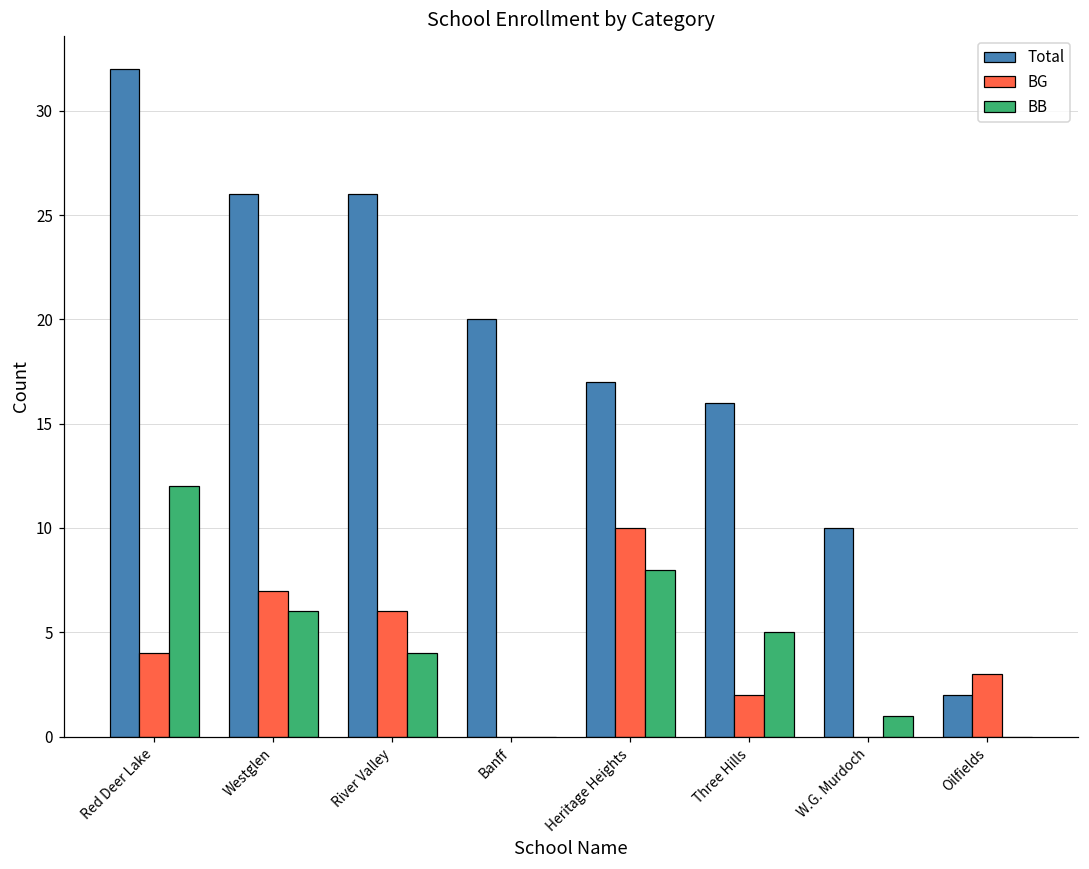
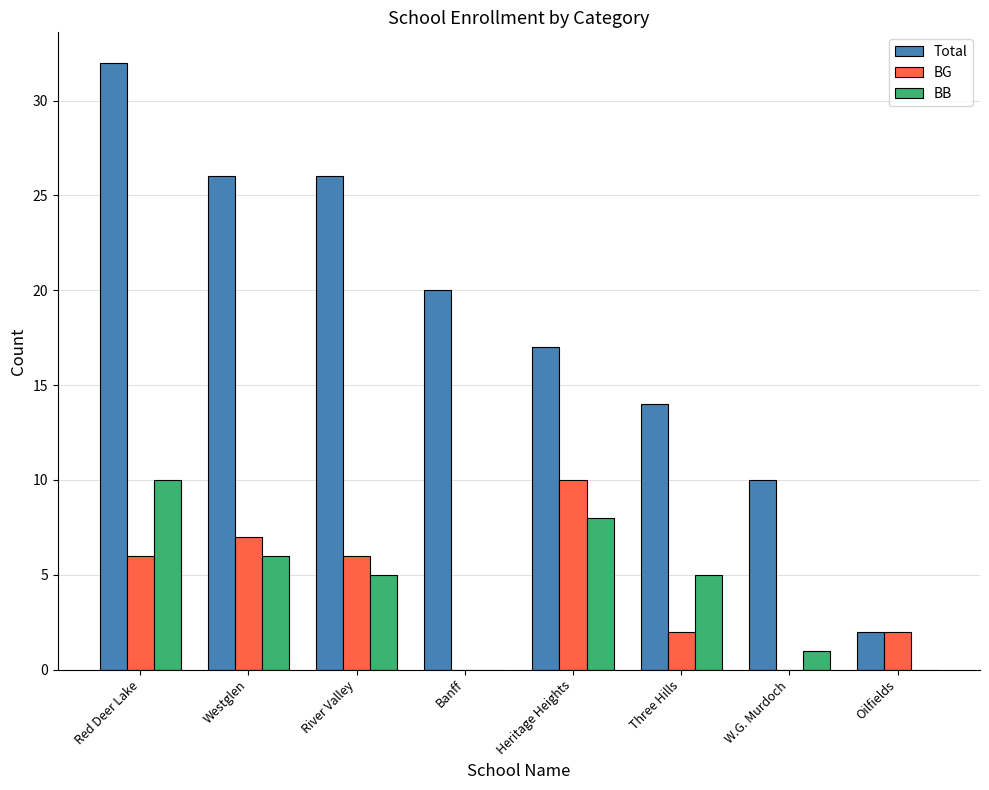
BG, Red Deer Lake: 4 -> 6
BB, Red Deer Lake: 12 -> 10
BB, River Valley: 4 -> 5
Total, Three Hills: 16 -> 14
BG, Oilfields: 3 -> 2
